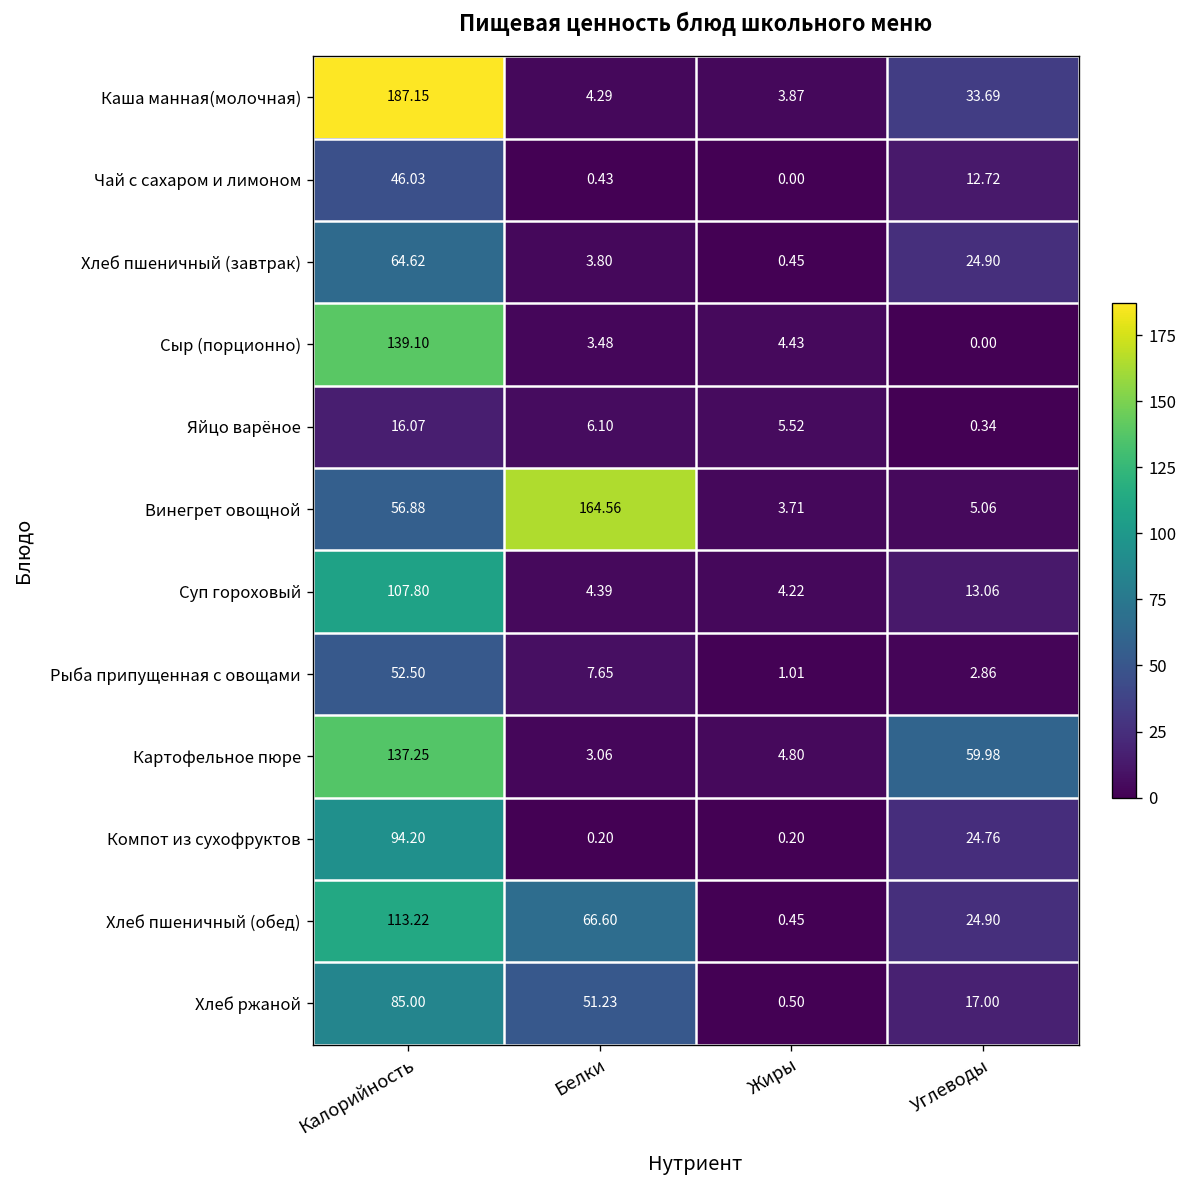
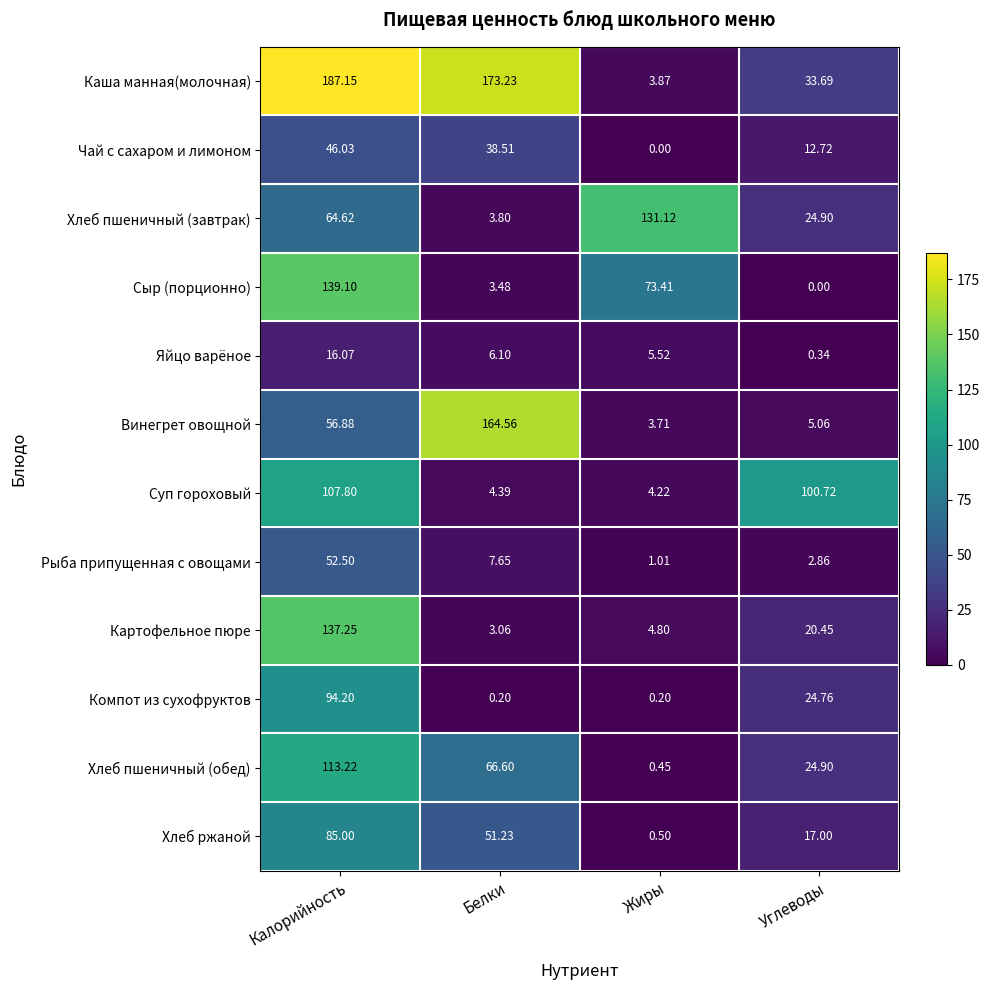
Каша манная(молочная), Белки: 4.29 -> 173.23
Чай с сахаром и лимоном, Белки: 0.43 -> 38.51
Хлеб пшеничный (завтрак), Жиры: 0.45 -> 131.12
Сыр (порционно), Жиры: 4.43 -> 73.41
Суп гороховый, Углеводы: 13.06 -> 100.72
Картофельное пюре, Углеводы: 59.98 -> 20.45
